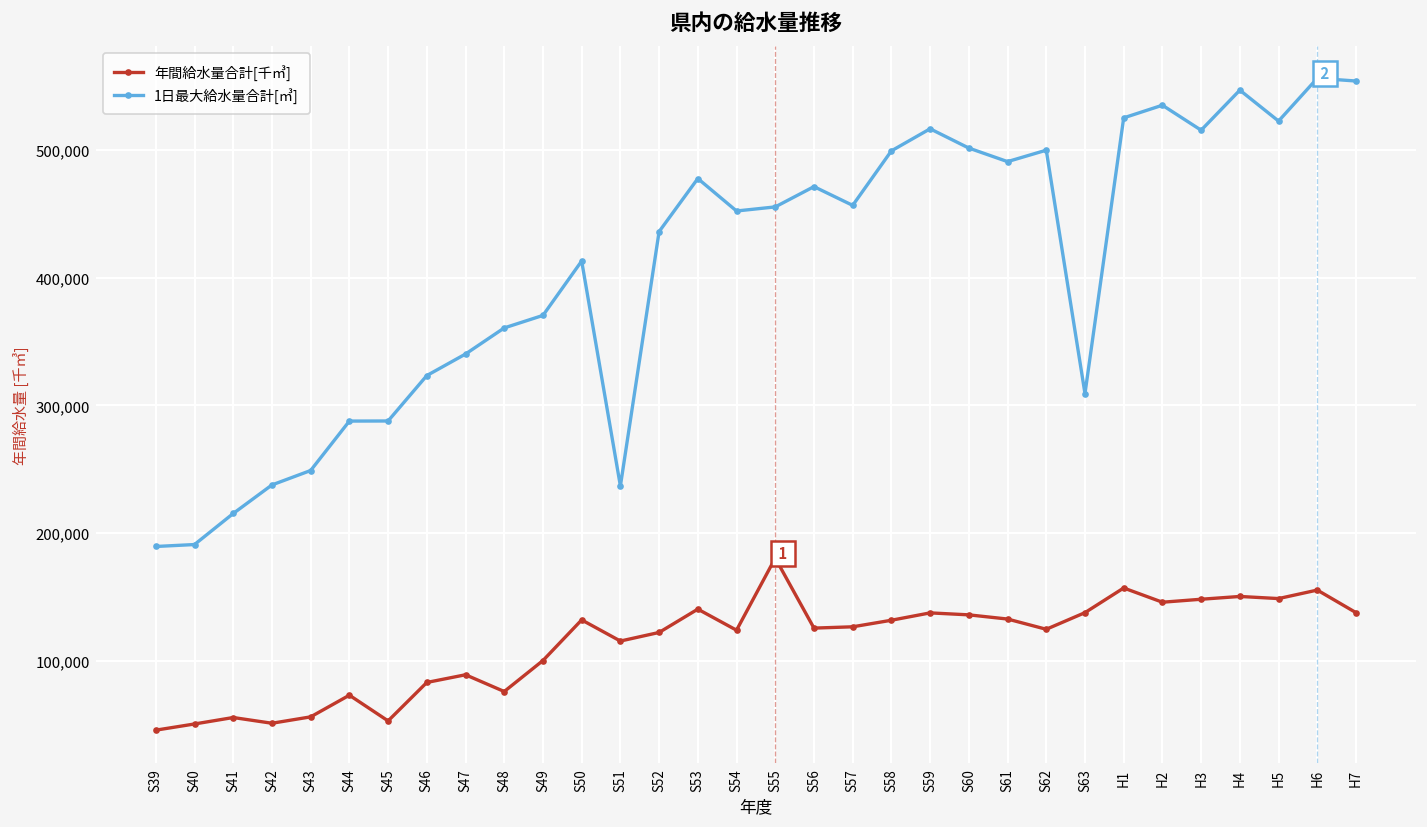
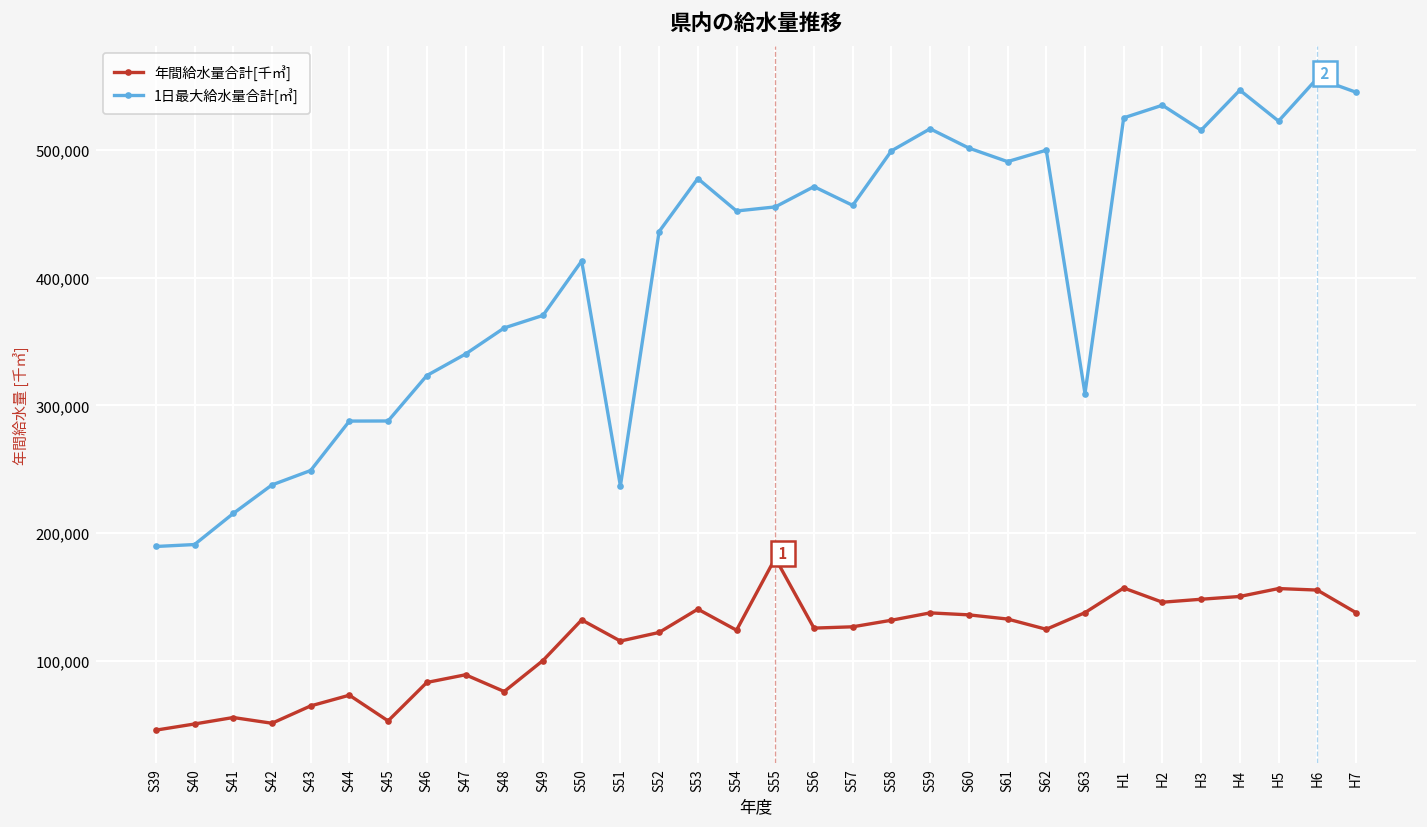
年間給水量合計[千㎥], S43: 56,000 -> 65,000
年間給水量合計[千㎥], H5: 149,000 -> 157,000
1日最大給水量合計[㎥], H7: 554,000 -> 545,000
